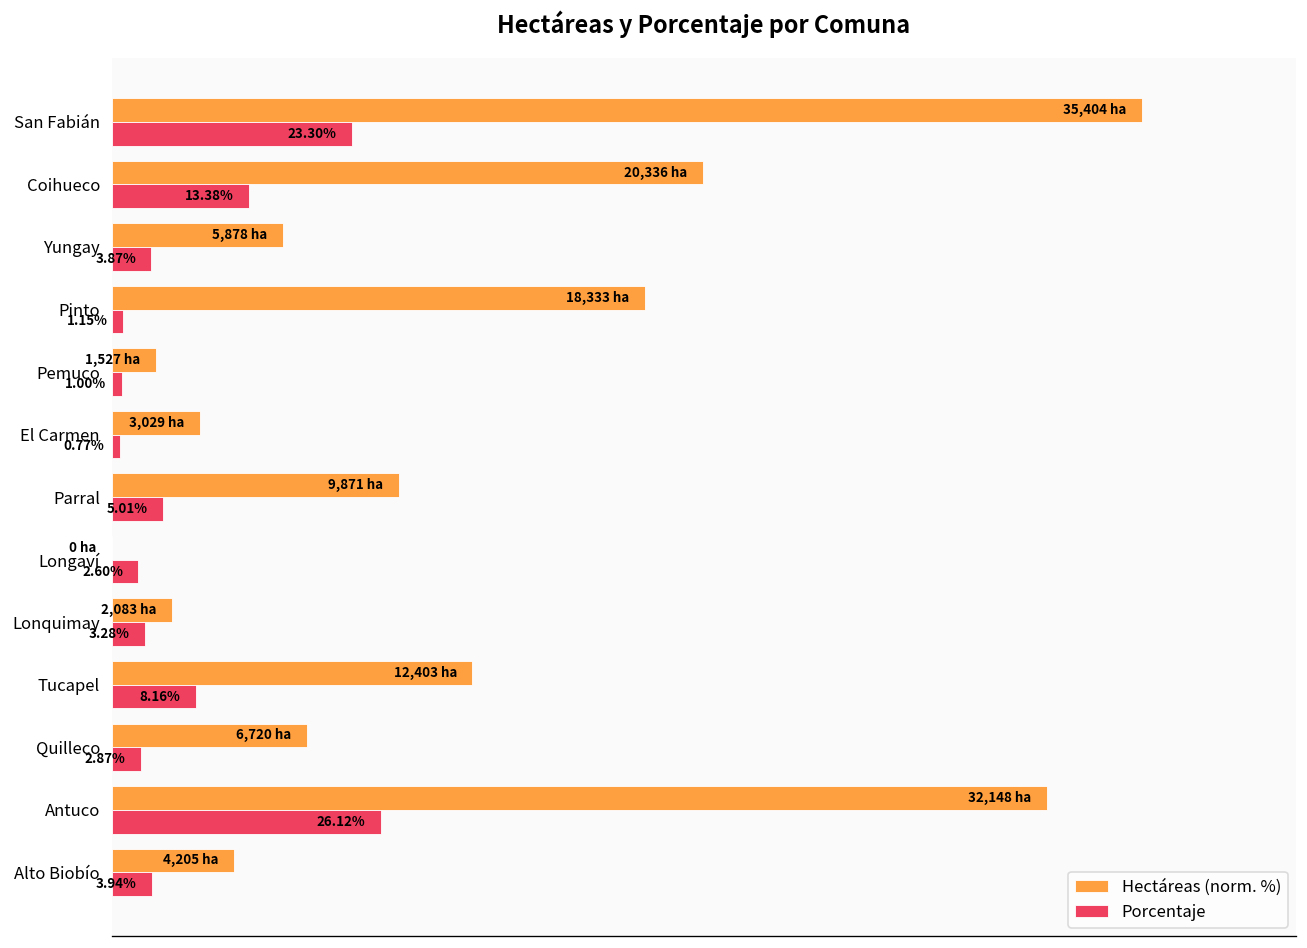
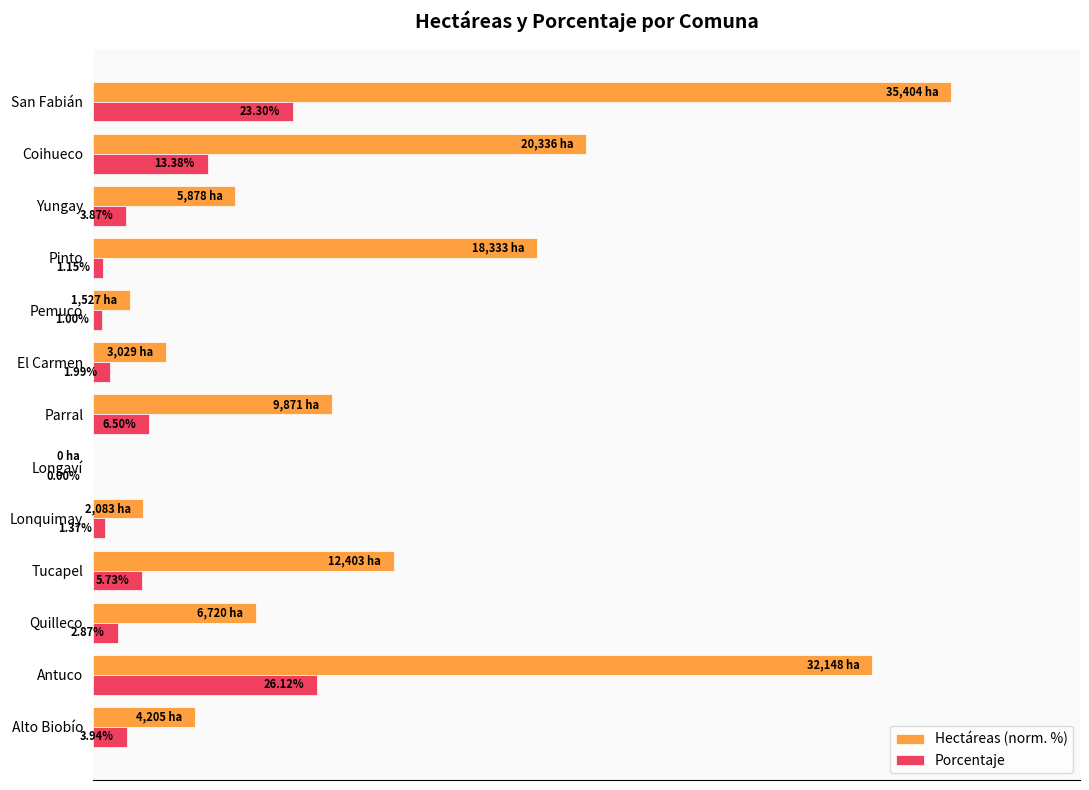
Porcentaje, El Carmen: 0.77% -> 1.99%
Porcentaje, Parral: 5.01% -> 6.50%
Porcentaje, Longaví: 2.60% -> 0.00%
Porcentaje, Lonquimay: 3.28% -> 1.37%
Porcentaje, Tucapel: 8.16% -> 5.73%
